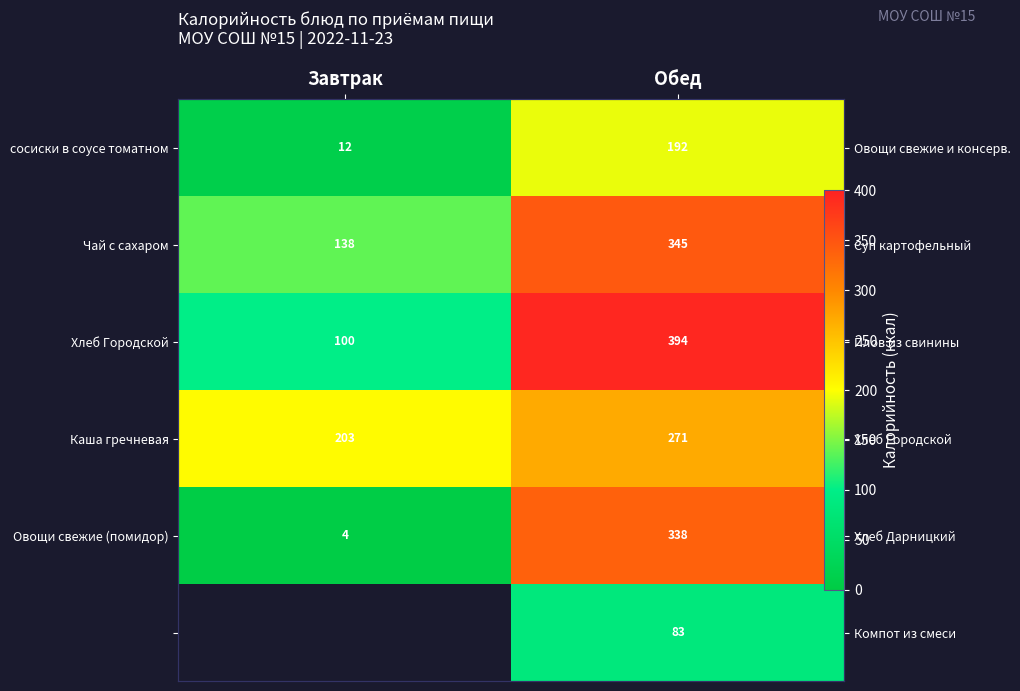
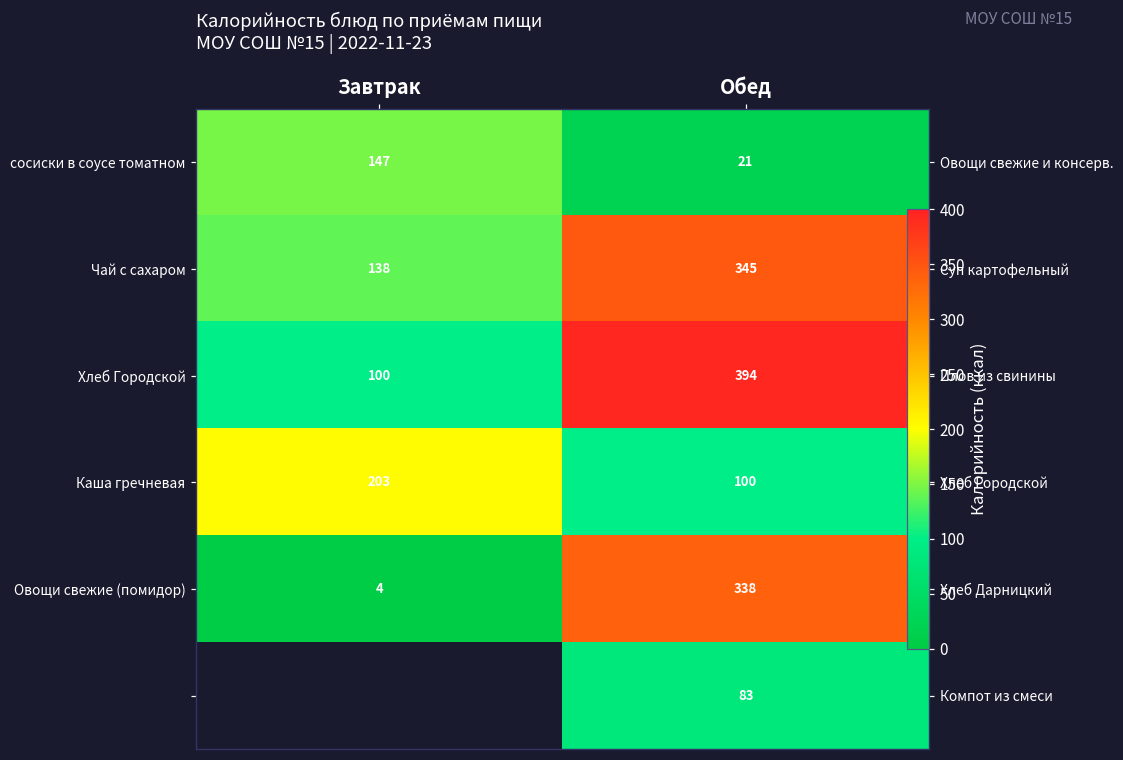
сосиски в соусе томатном, Завтрак: 12 -> 147
сосиски в соусе томатном, Обед: 192 -> 21
Каша гречневая, Обед: 271 -> 100
